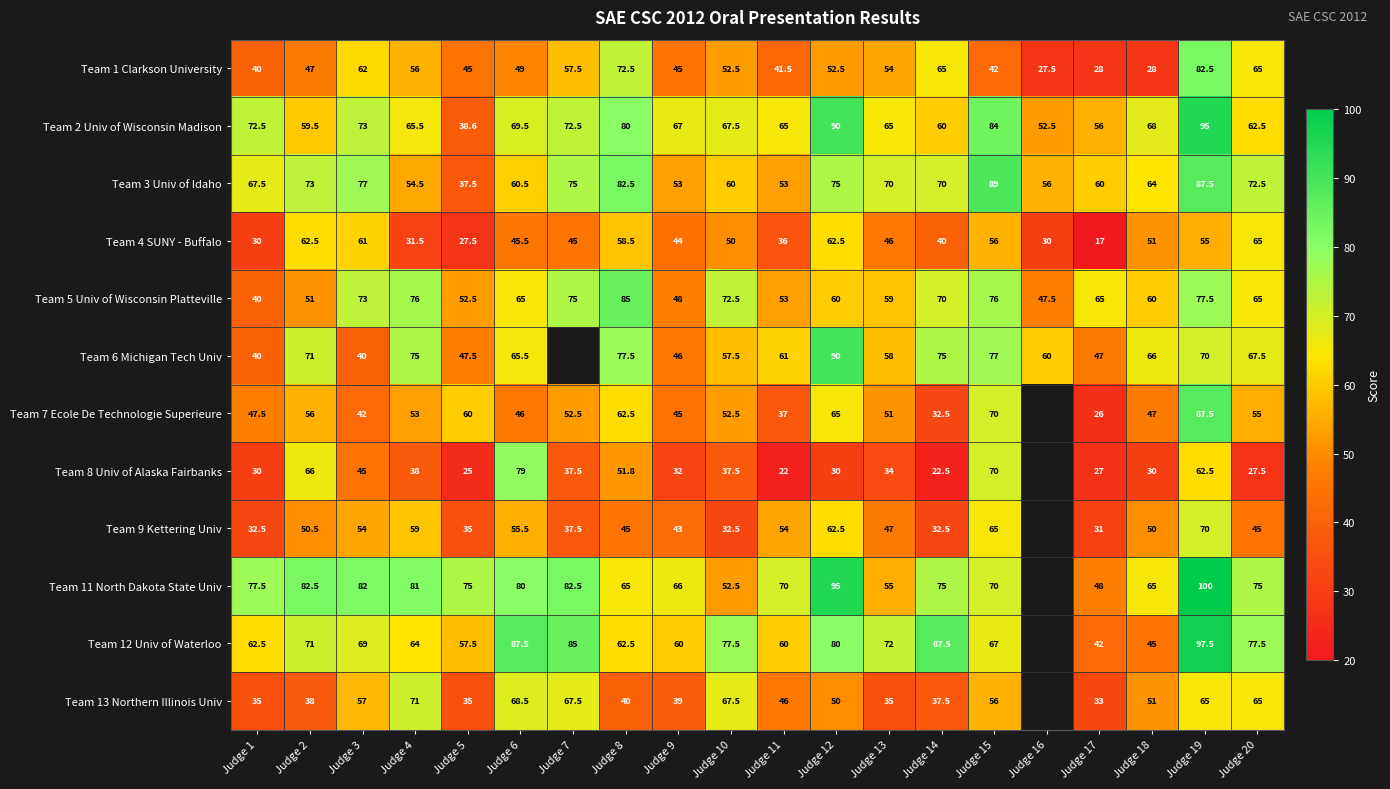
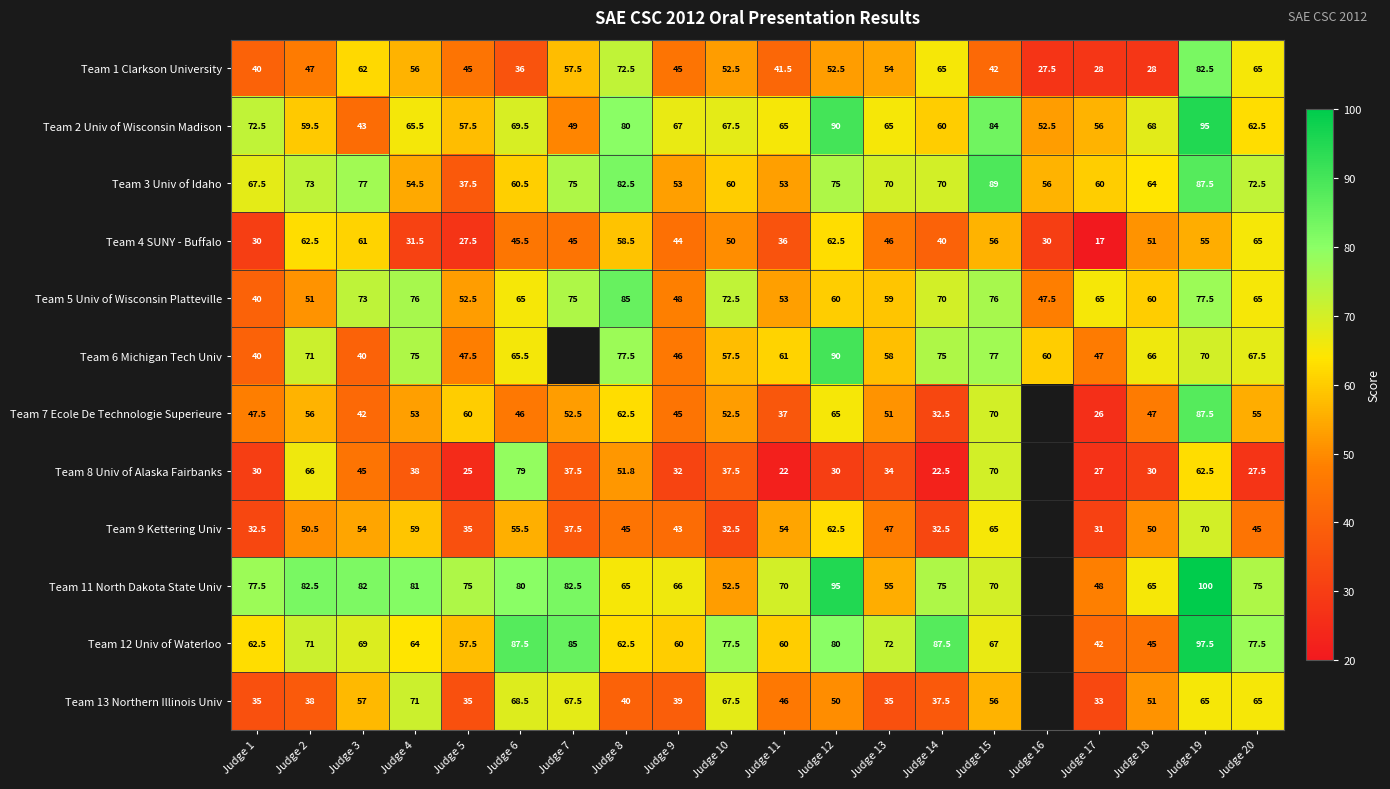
Team 1 Clarkson University, Judge 6: 49 -> 36
Team 2 Univ of Wisconsin Madison, Judge 3: 73 -> 43
Team 2 Univ of Wisconsin Madison, Judge 5: 38.6 -> 57.5
Team 2 Univ of Wisconsin Madison, Judge 7: 72.5 -> 49
